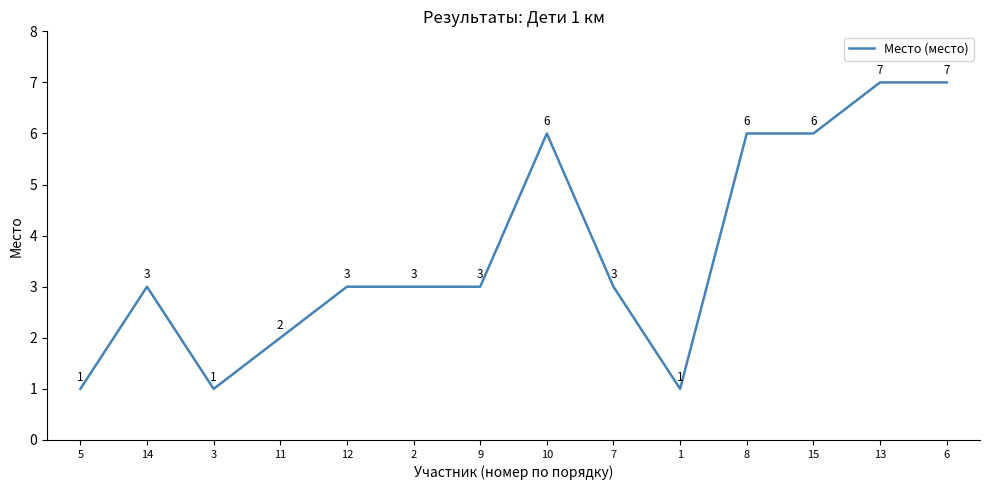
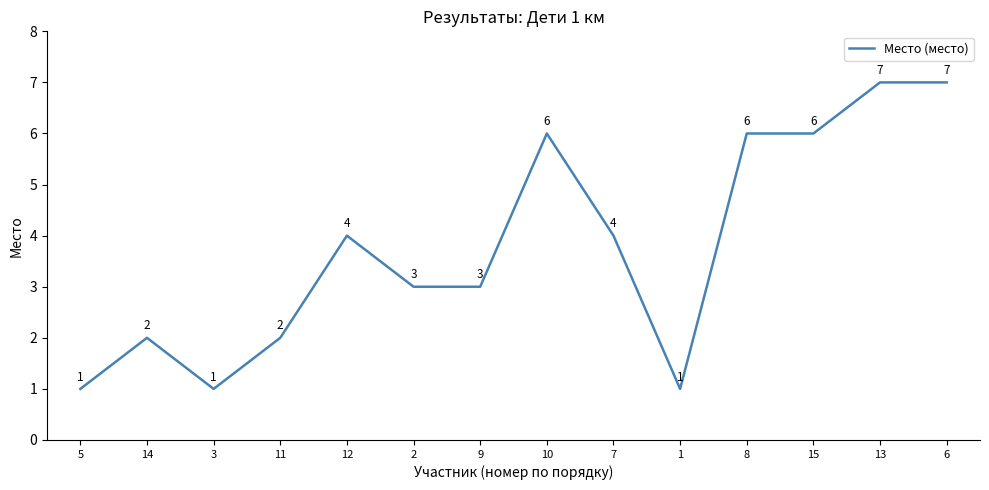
14: 3 -> 2
12: 3 -> 4
7: 3 -> 4
